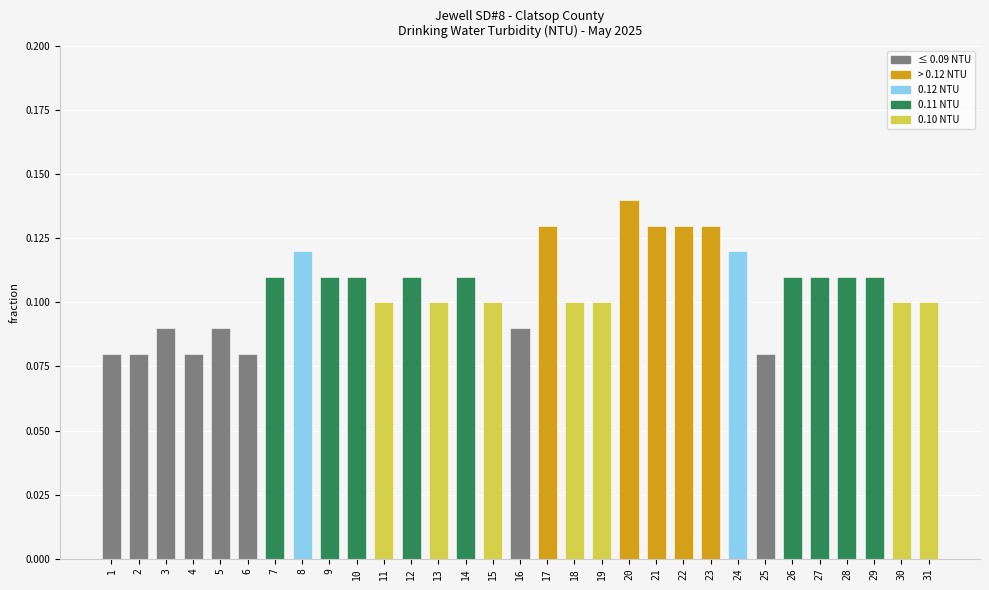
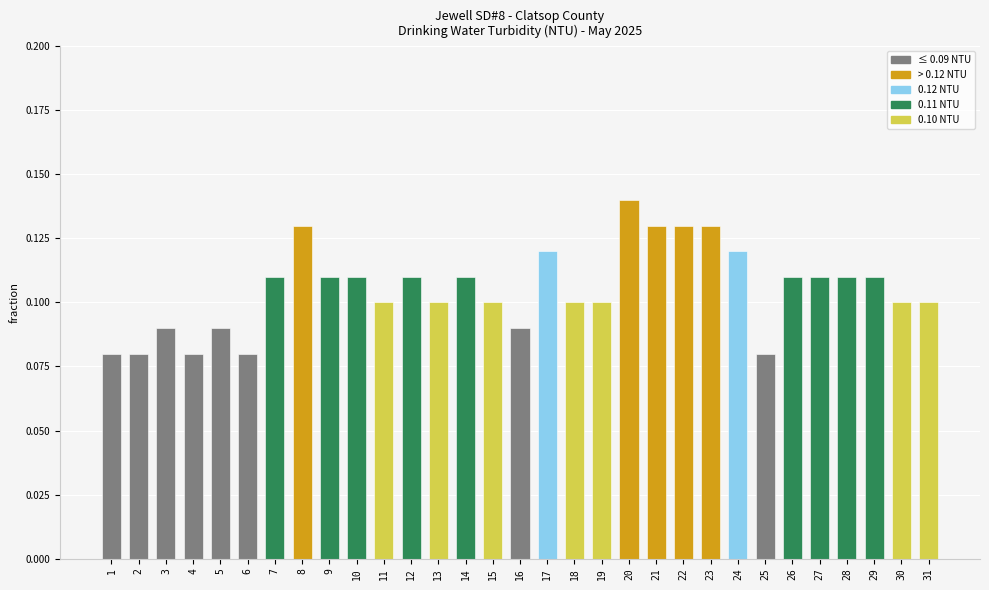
8: 0.12 -> 0.13
17: 0.13 -> 0.12
